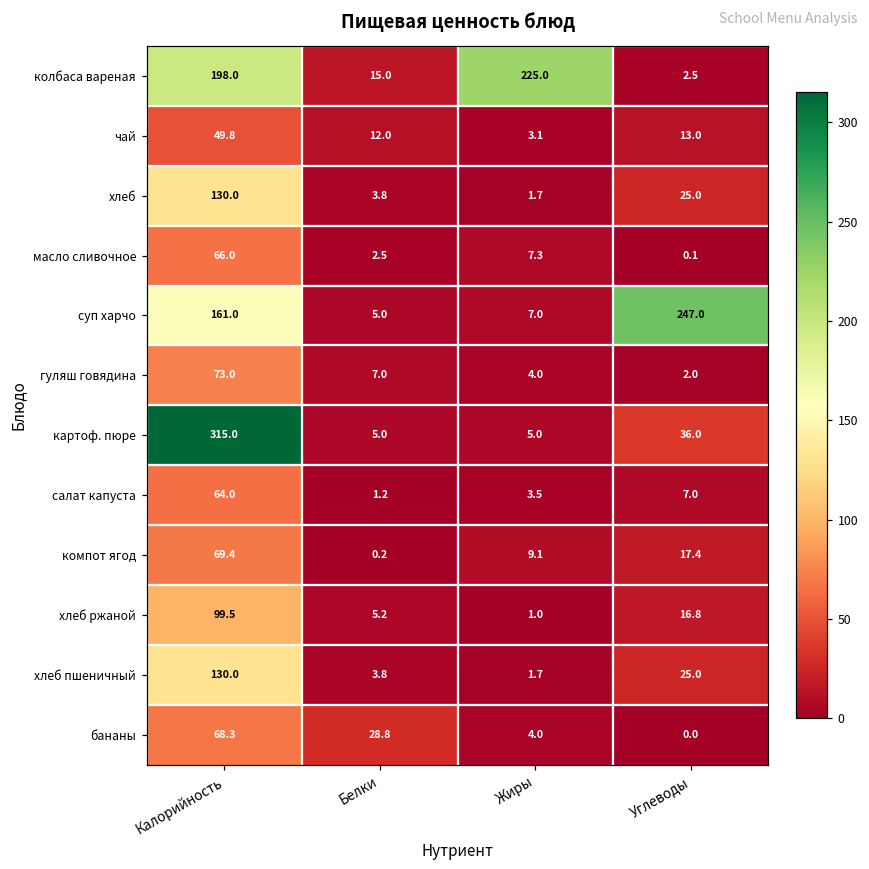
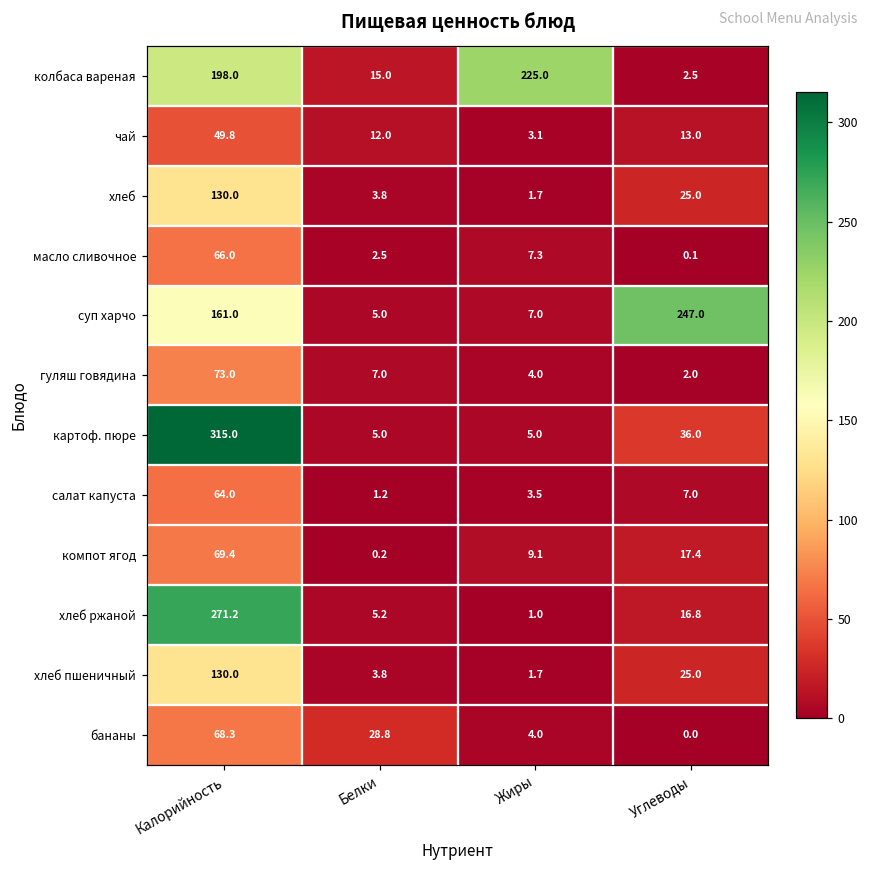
хлеб ржаной, Калорийность: 99.5 -> 271.2
